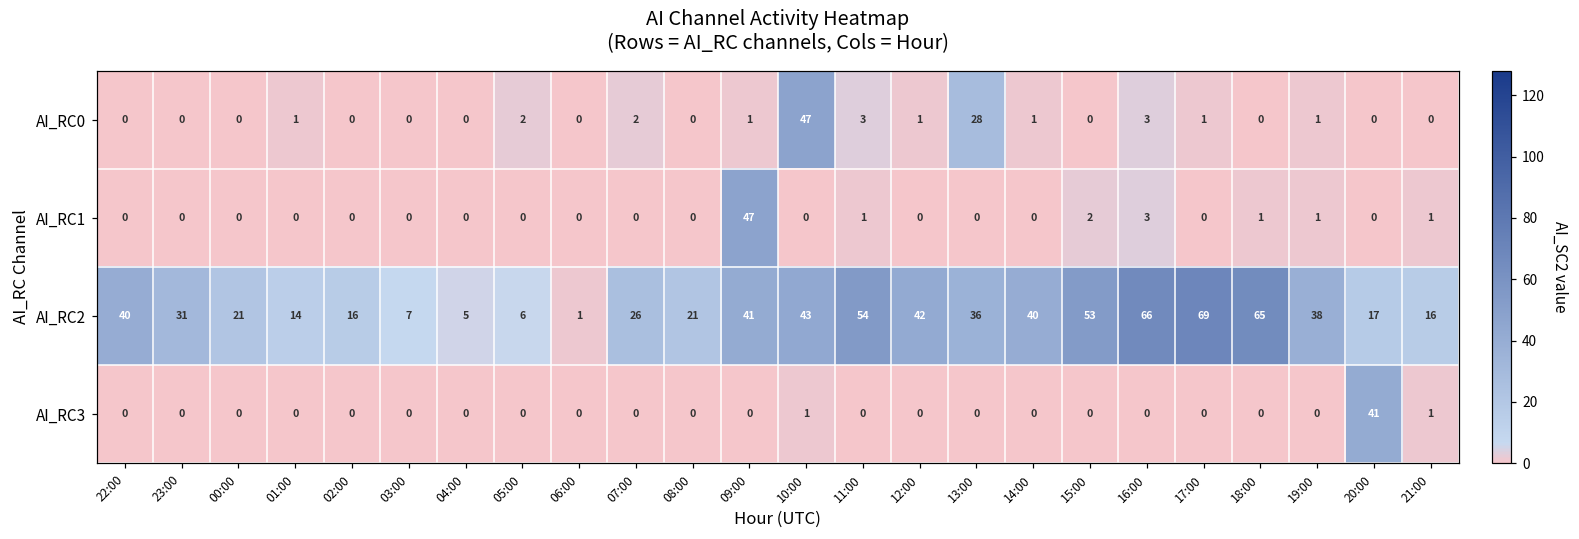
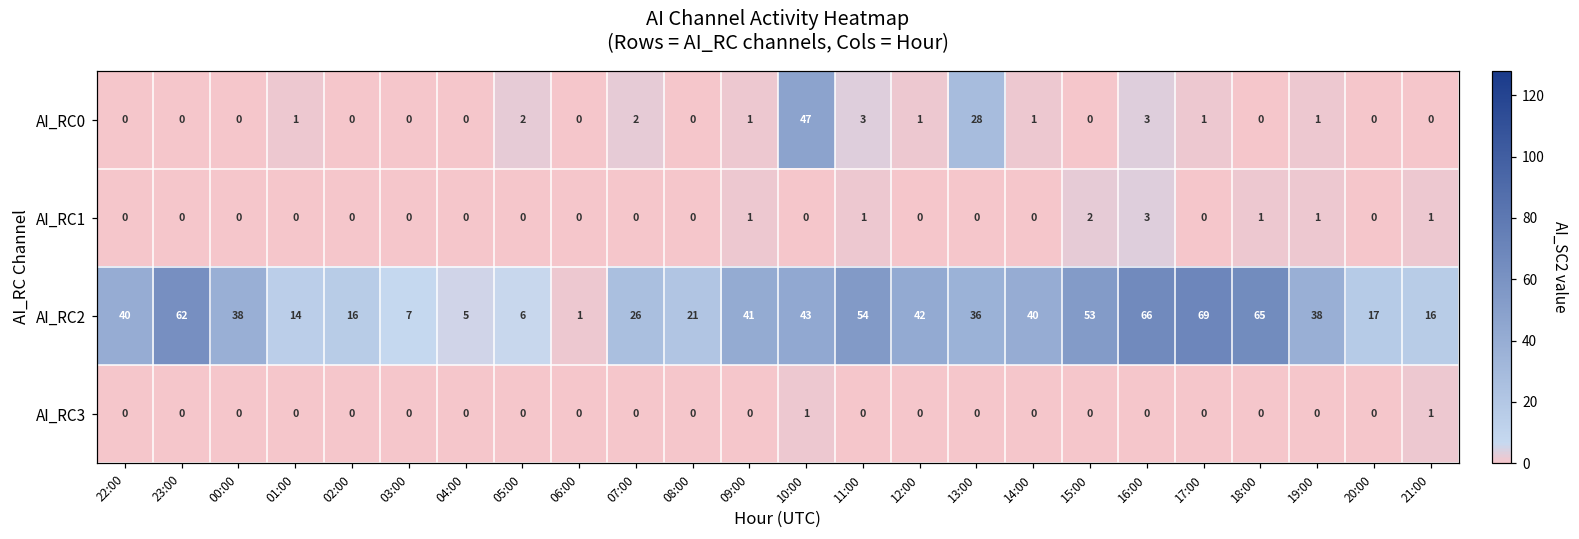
AI_RC1, 09:00: 47 -> 1
AI_RC2, 23:00: 31 -> 62
AI_RC2, 00:00: 21 -> 38
AI_RC3, 20:00: 41 -> 0
